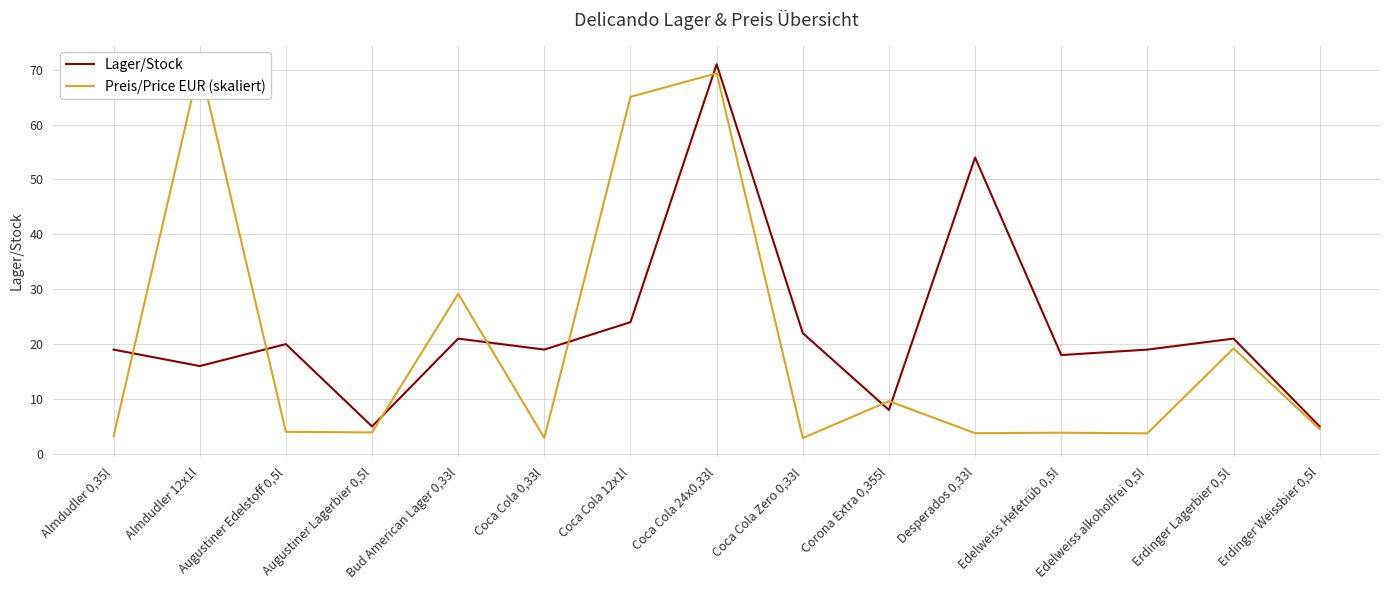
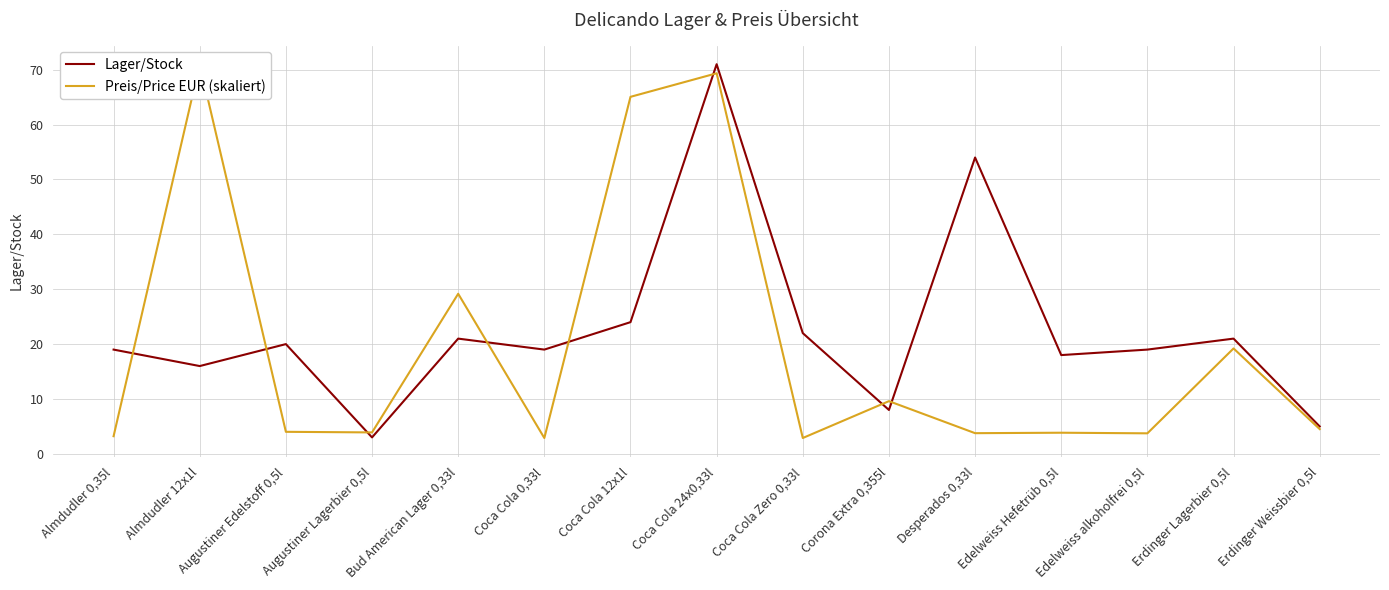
Lager/Stock, Augustiner Lagerbier 0,5l: 5 -> 3
